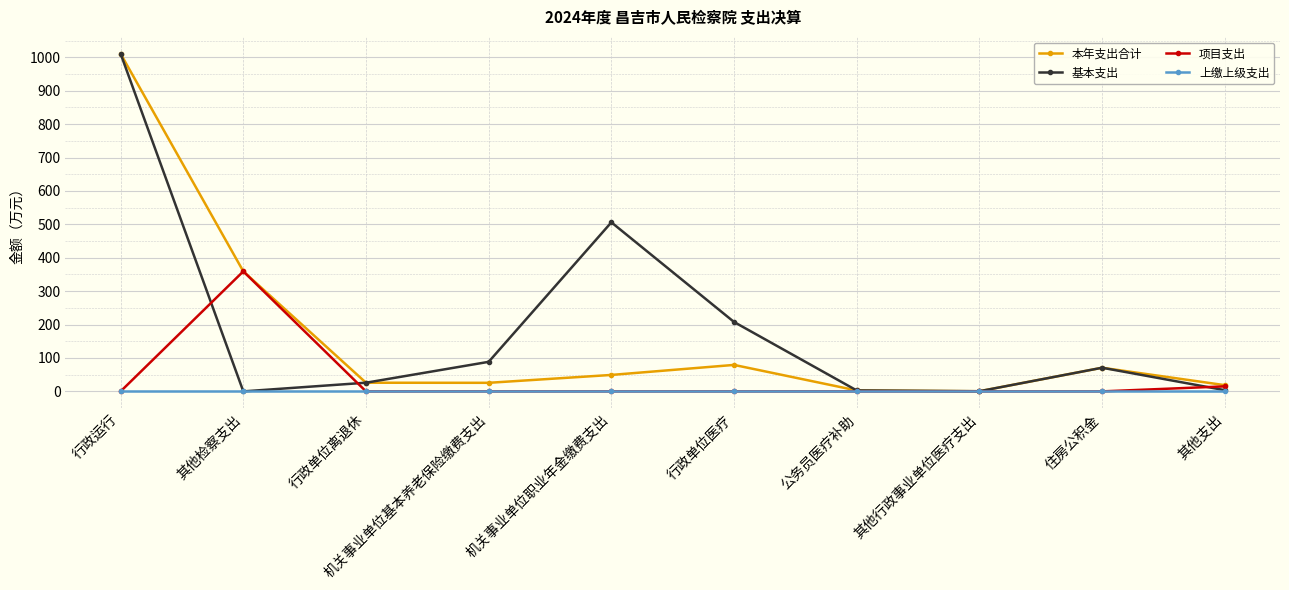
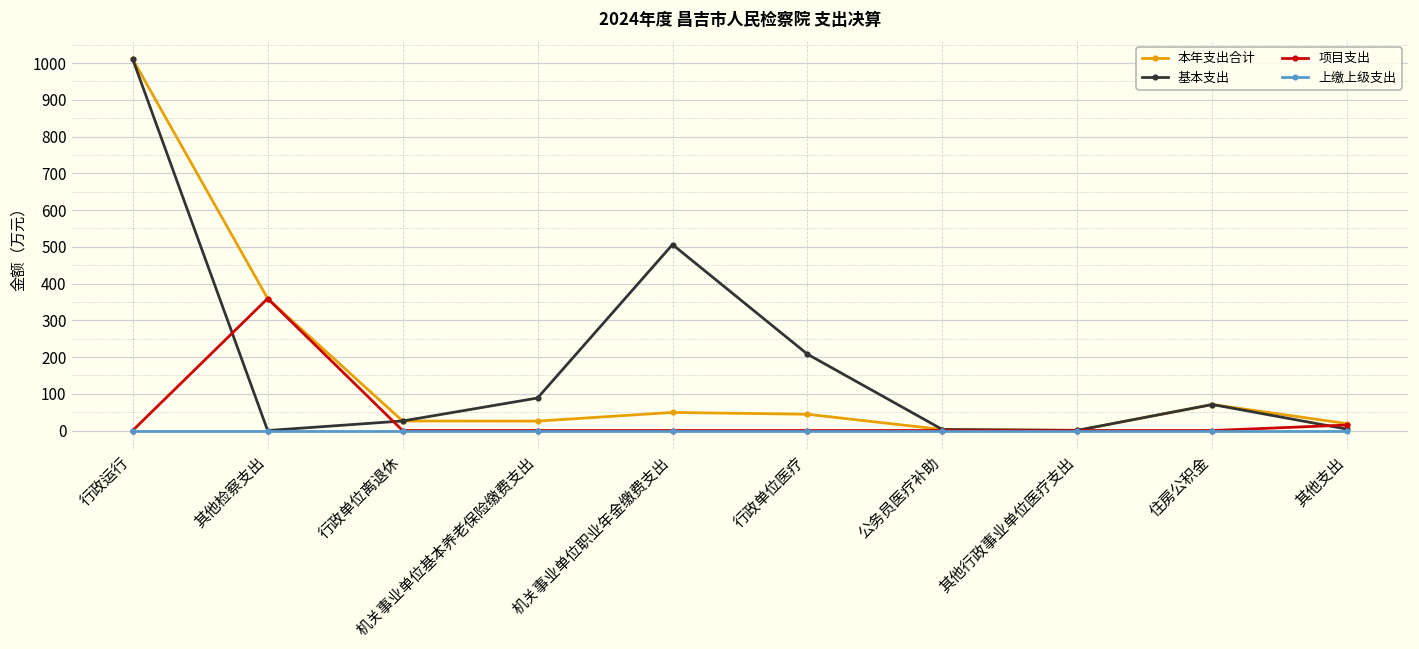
本年支出合计, 行政单位医疗: 80 -> 40
